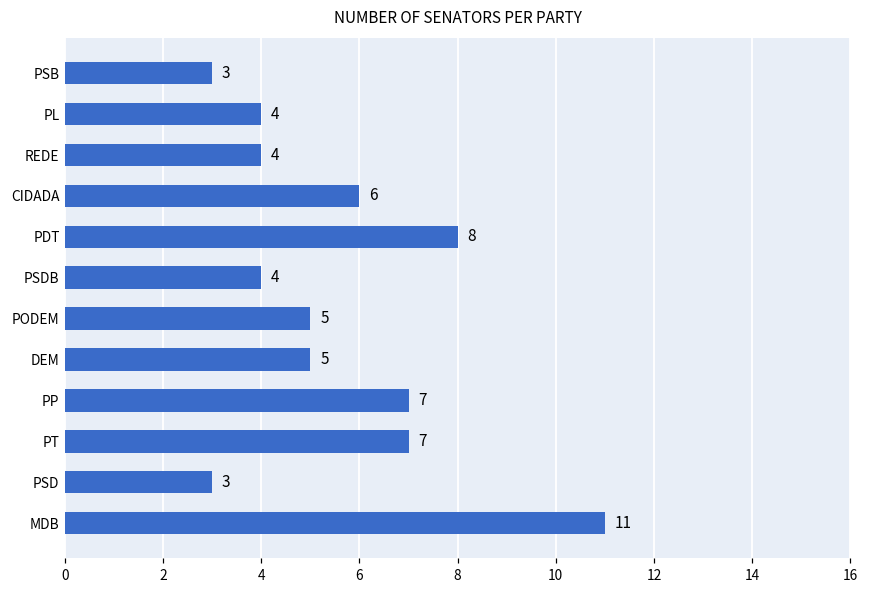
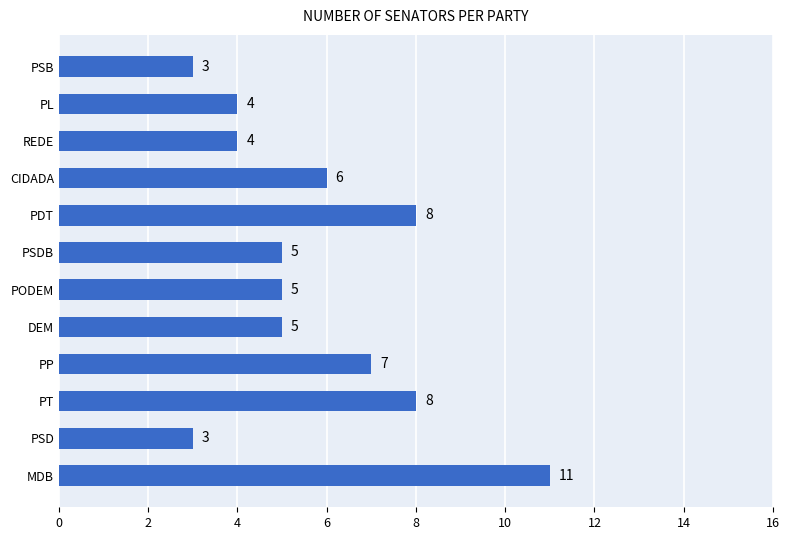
PSDB: 4 -> 5
PT: 7 -> 8
